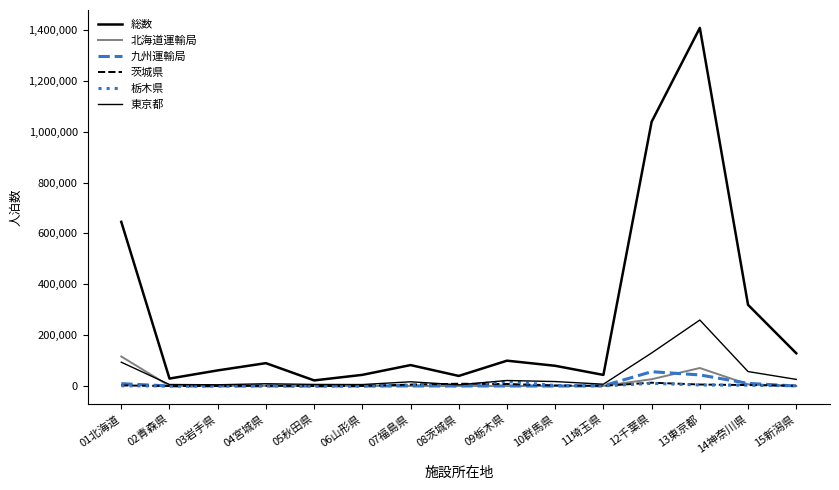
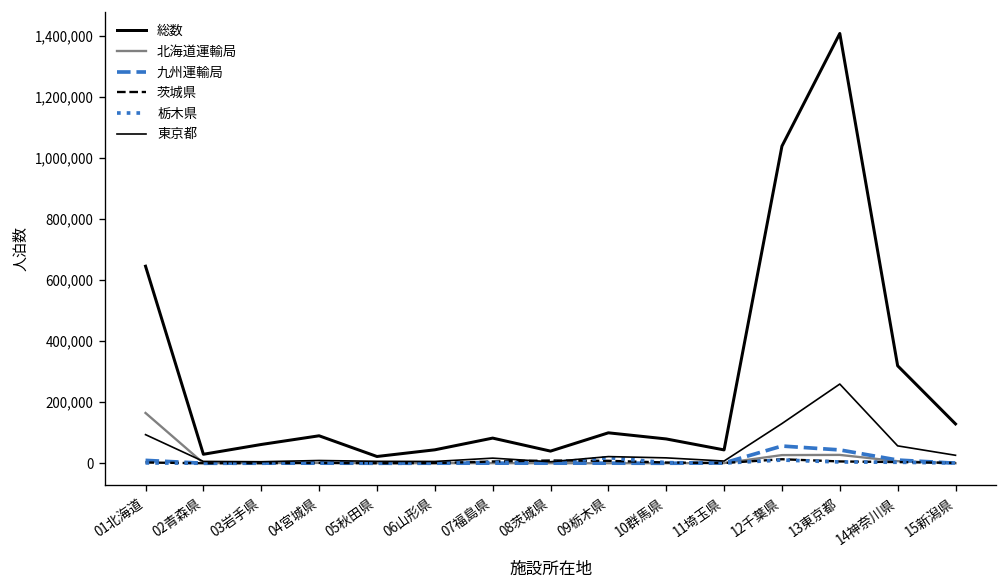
北海道運輸局, 01北海道: 120,000 -> 160,000
北海道運輸局, 13東京都: 70,000 -> 30,000
